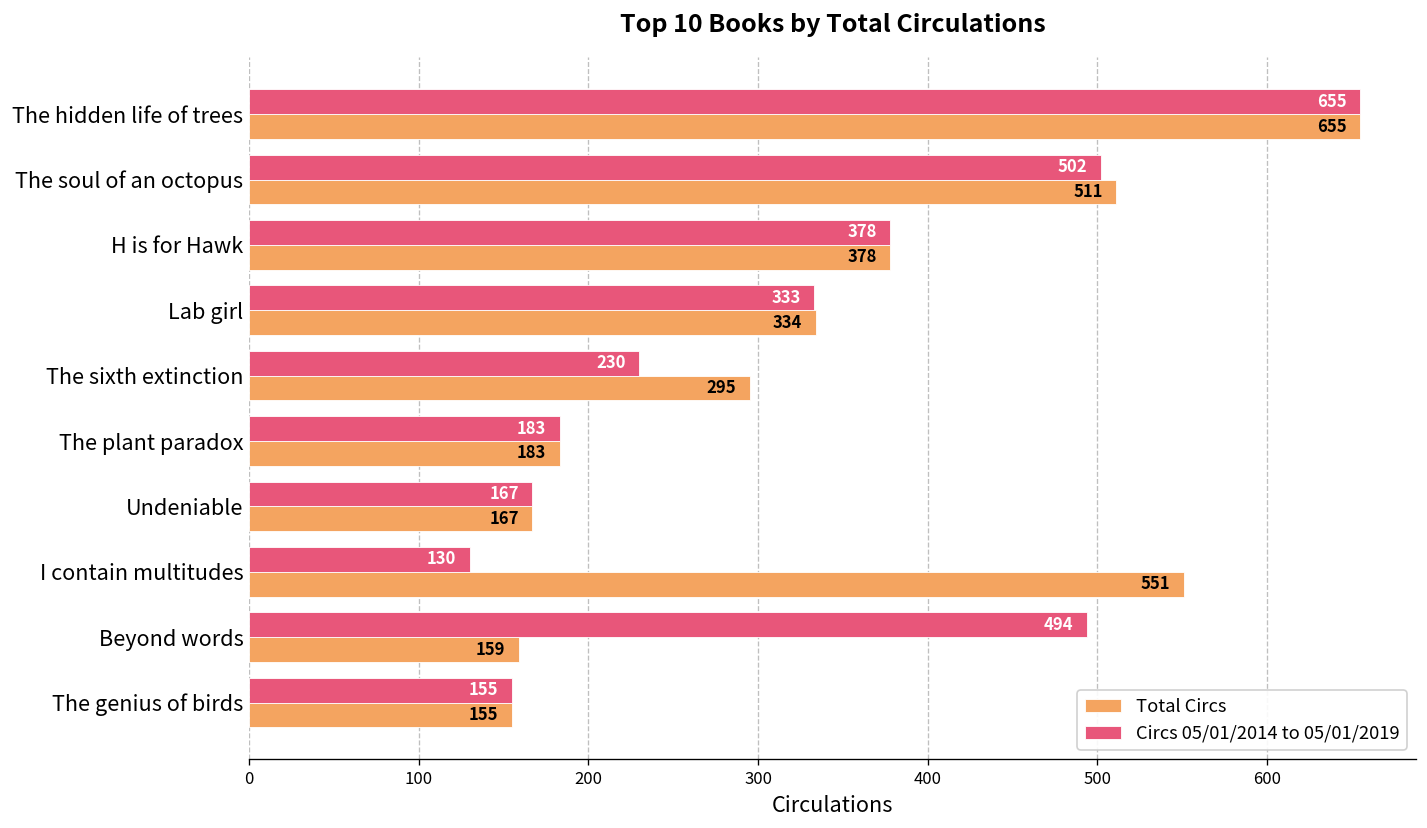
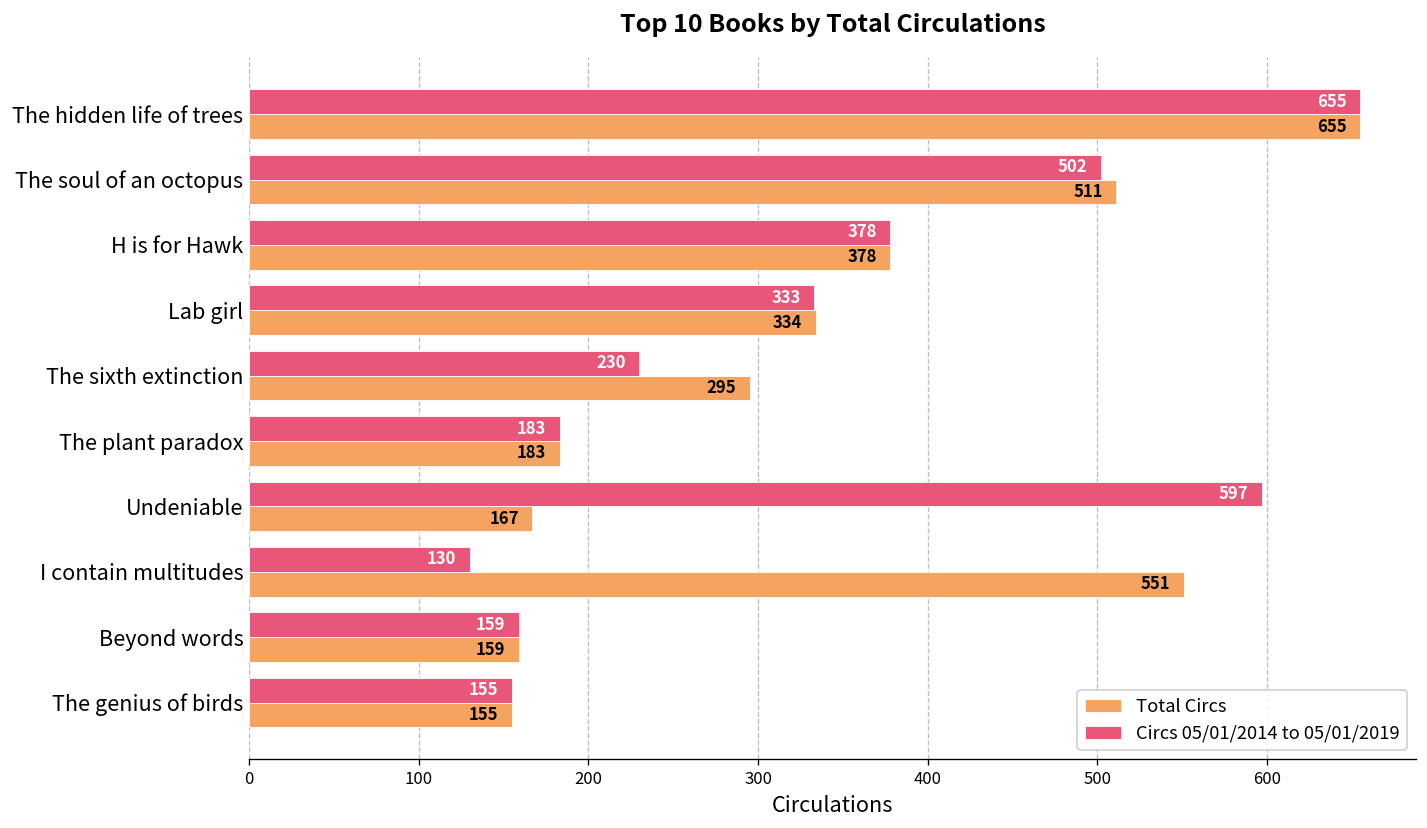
Circs 05/01/2014 to 05/01/2019, Undeniable: 167 -> 597
Circs 05/01/2014 to 05/01/2019, Beyond words: 494 -> 159
